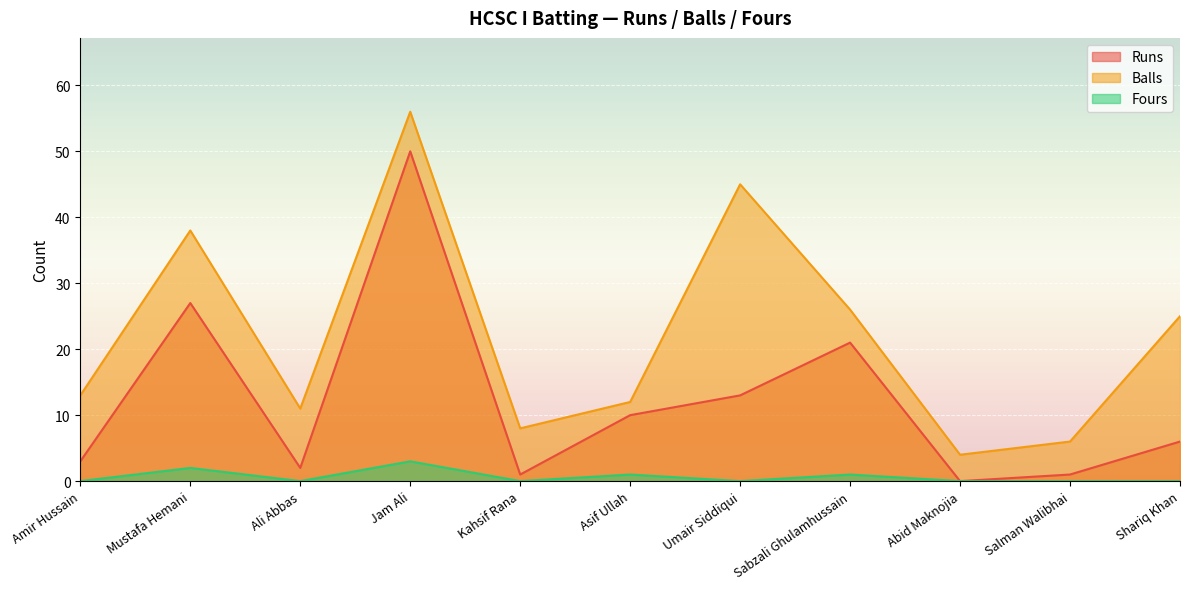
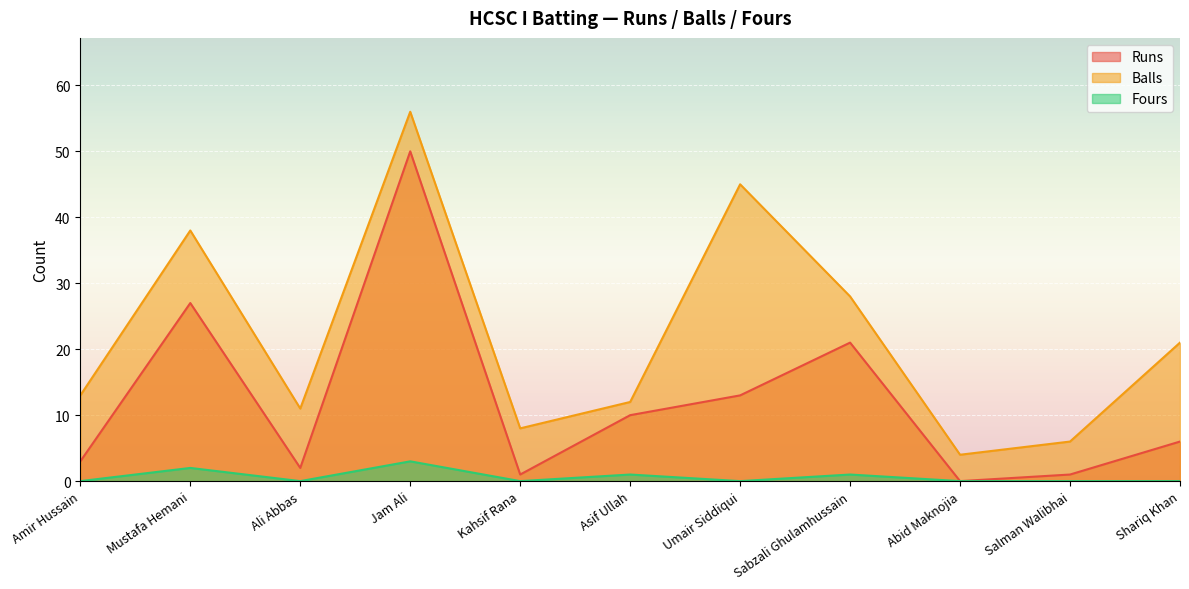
Balls, Sabzali Ghulamhussain: 26 -> 28
Balls, Shariq Khan: 25 -> 21
